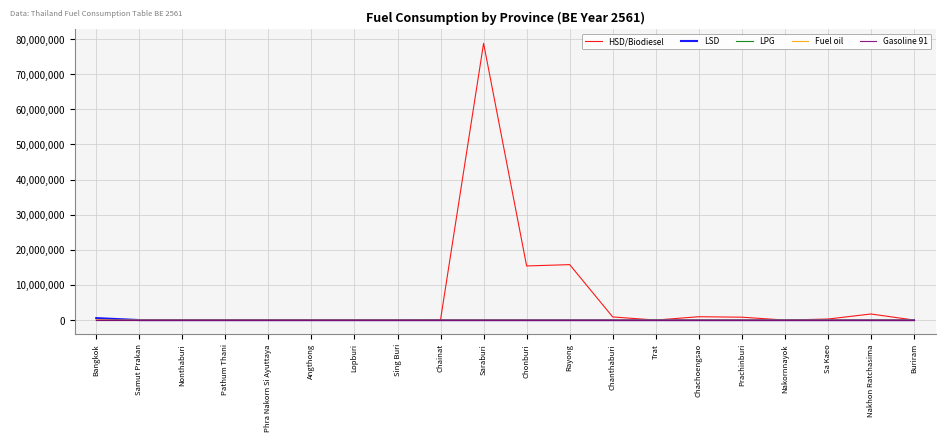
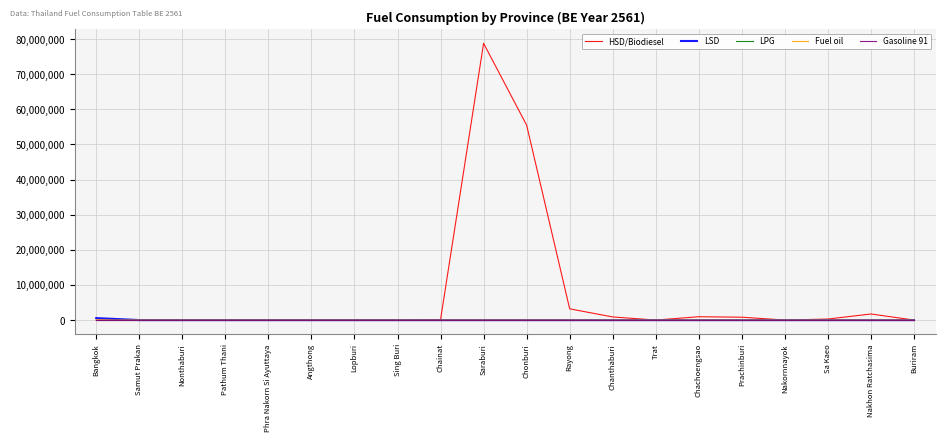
HSD/Biodiesel, Chonburi: 15,000,000 -> 55,000,000
HSD/Biodiesel, Rayong: 16,000,000 -> 3,000,000
